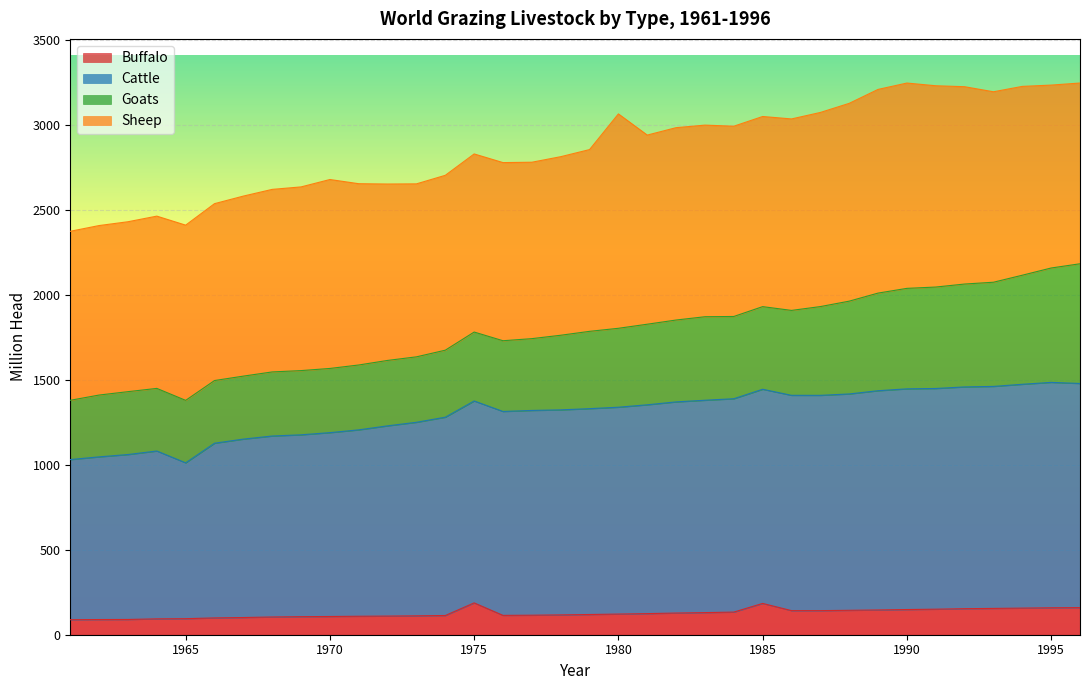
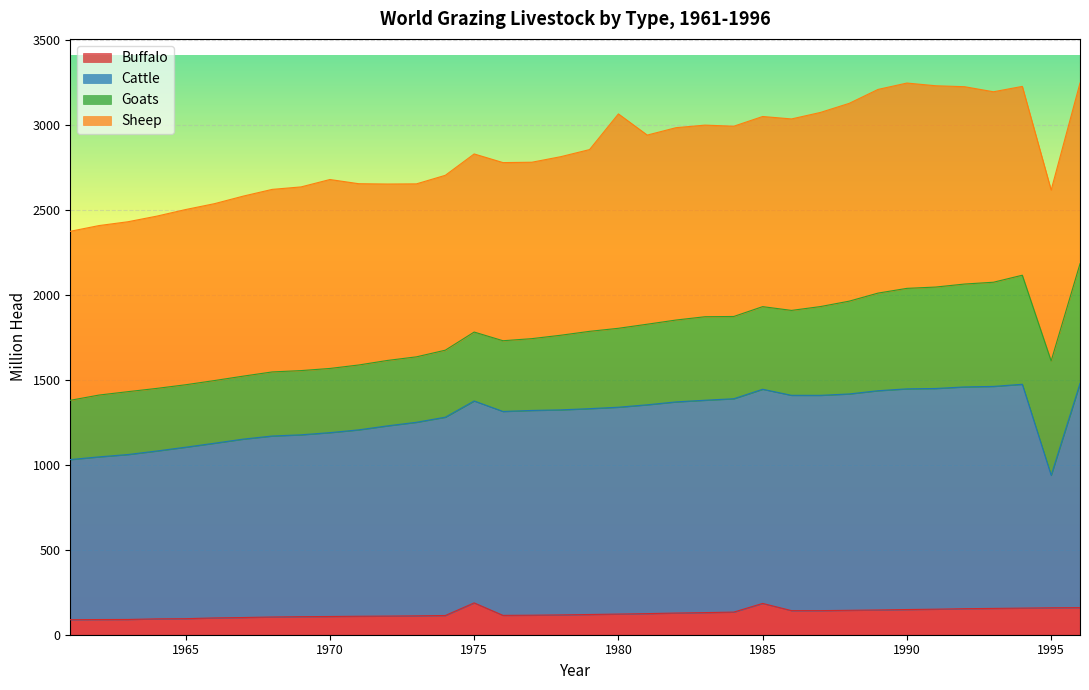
Cattle, 1965: 920 -> 1010
Cattle, 1995: 1330 -> 780
Sheep, 1995: 1080 -> 1010
